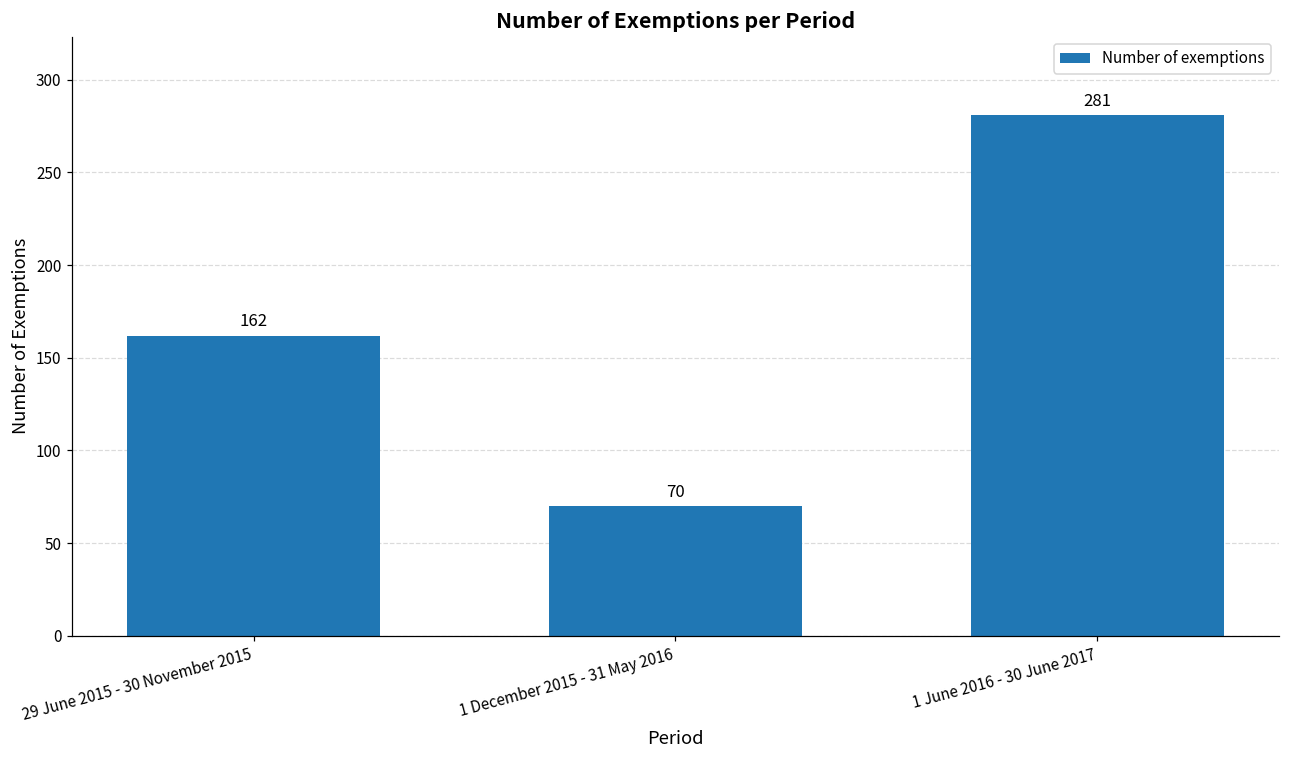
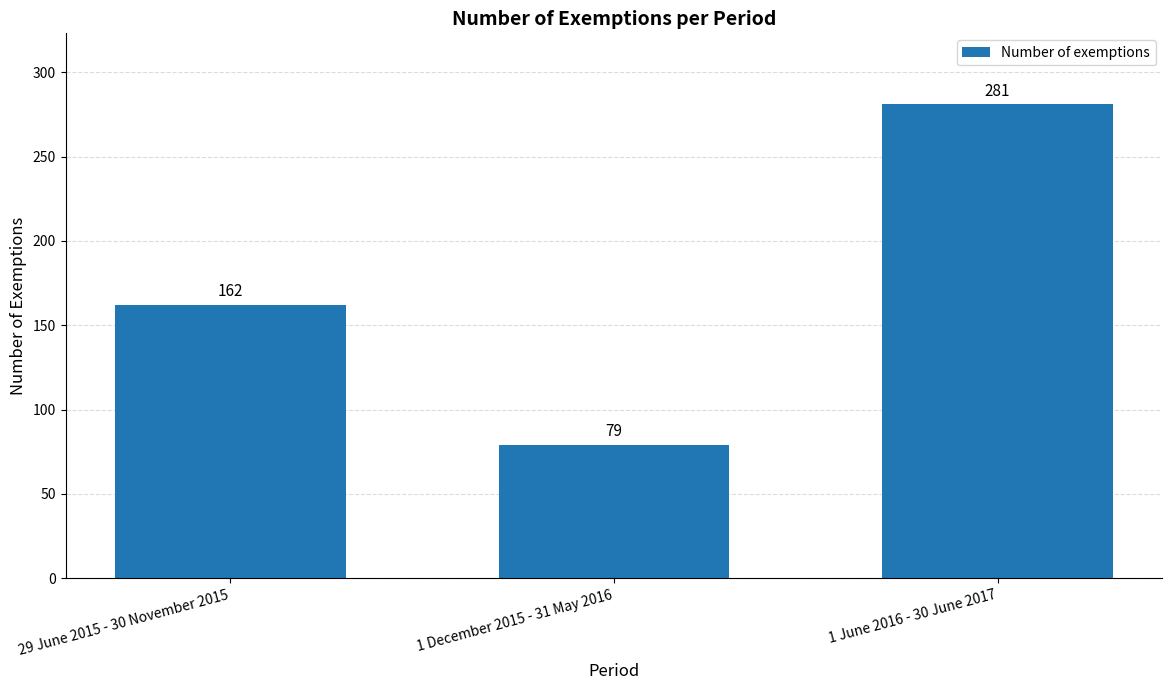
1 December 2015 - 31 May 2016: 70 -> 79
